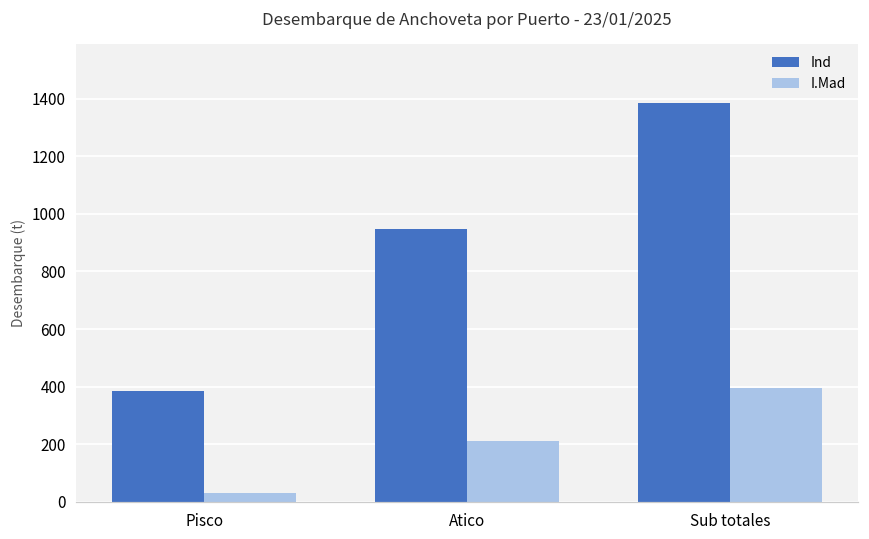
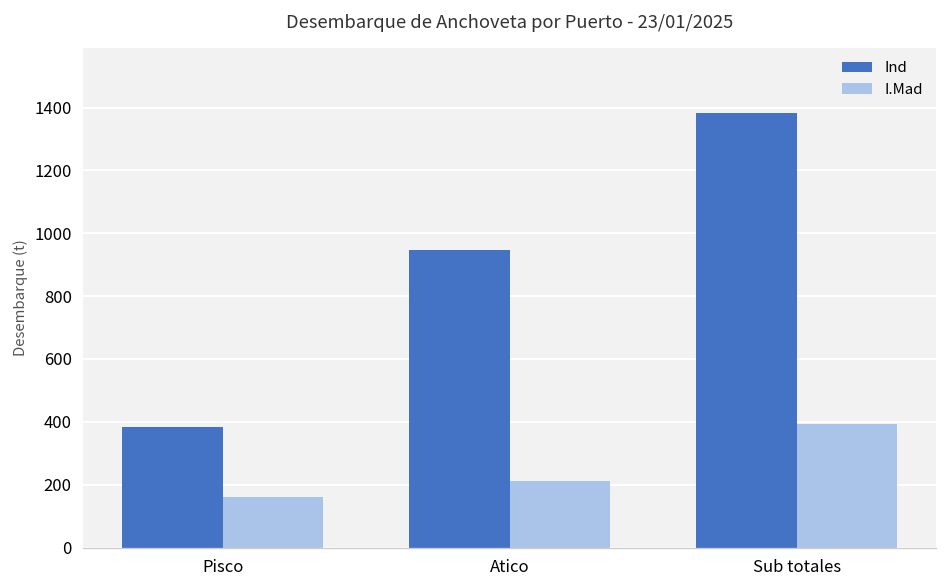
I.Mad, Pisco: 30 -> 160
